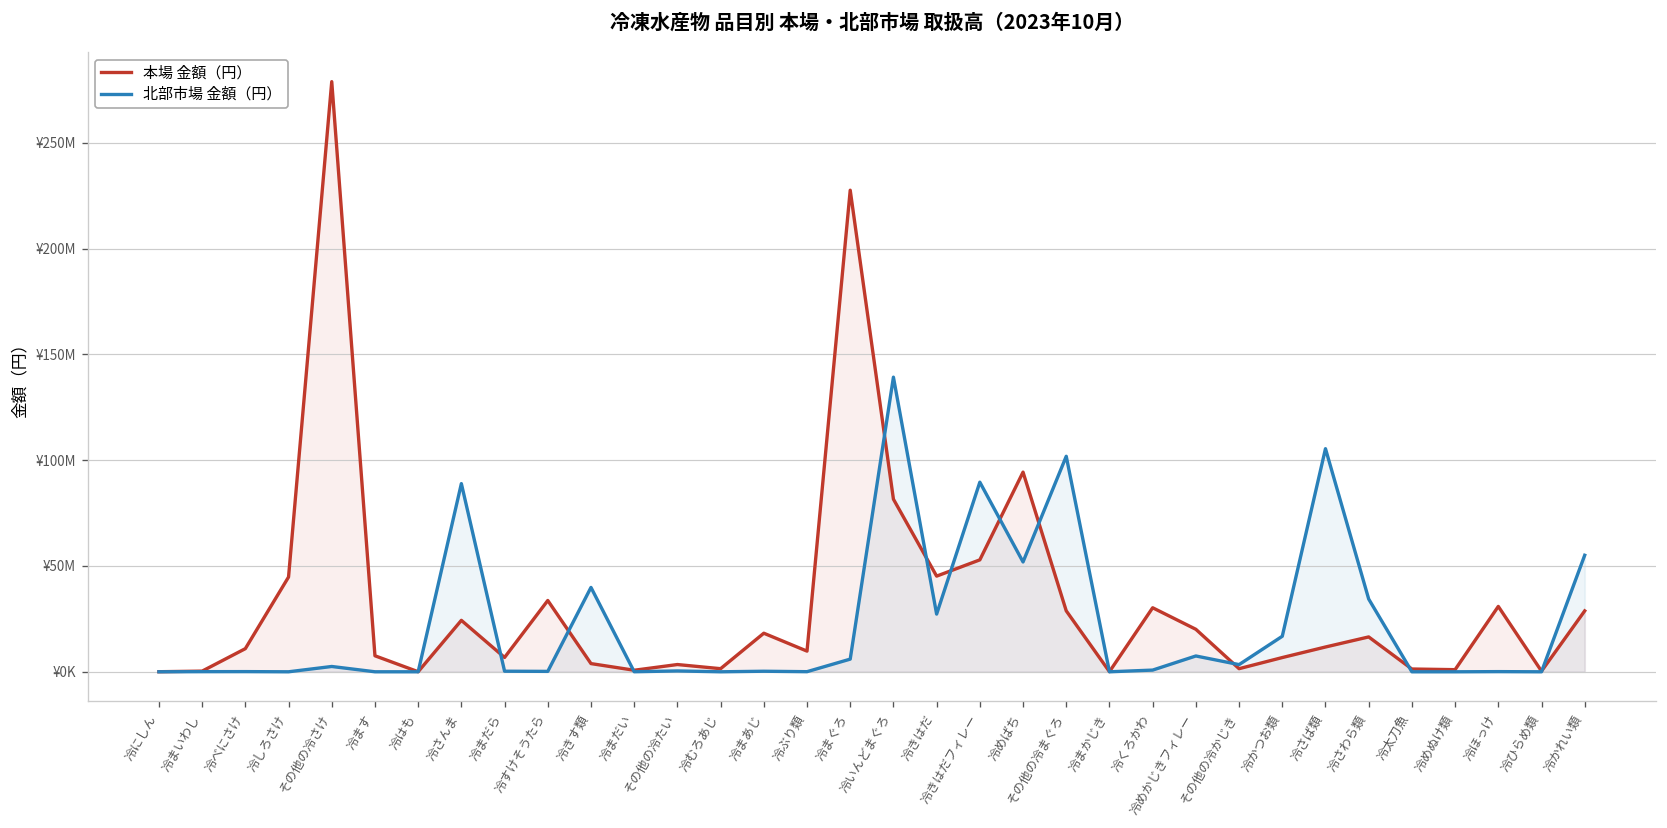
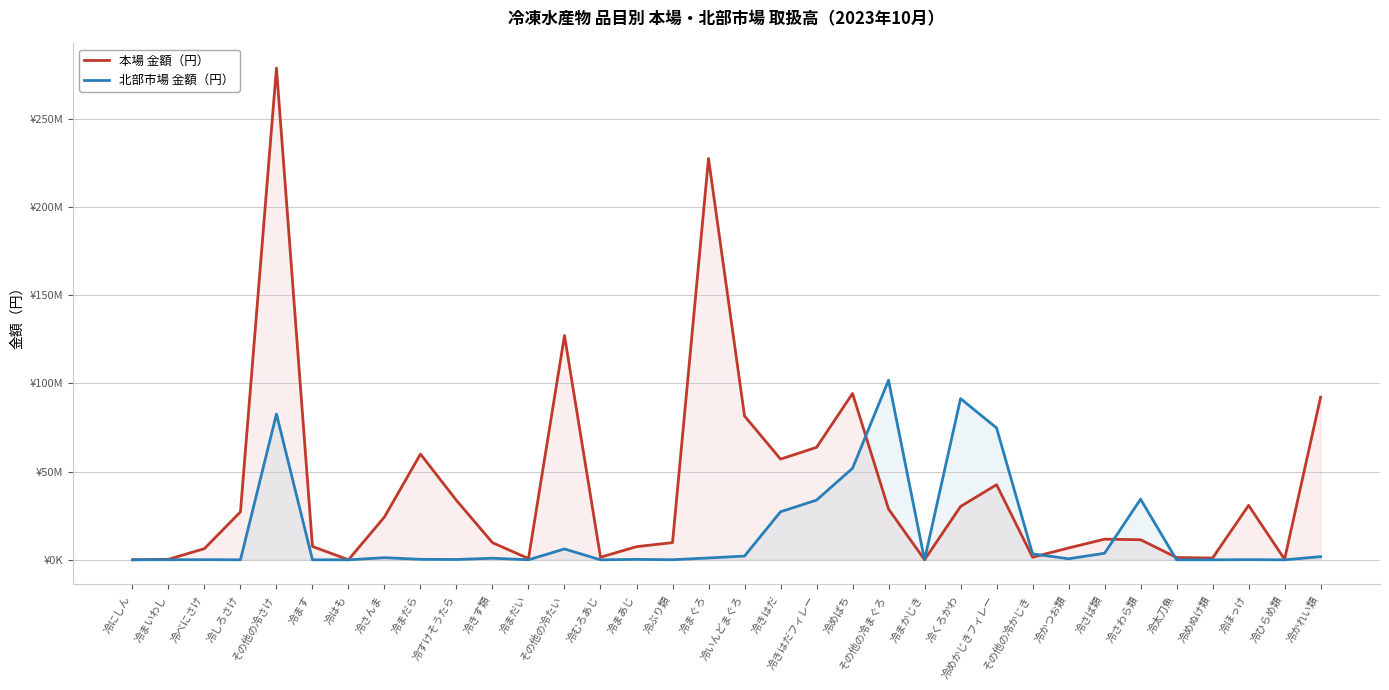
本場 金額（円）, 冷べにさけ: ¥11000000 -> ¥6000000
本場 金額（円）, 冷しろさけ: ¥45000000 -> ¥27000000
北部市場 金額（円）, その他の冷さけ: ¥3000000 -> ¥83000000
北部市場 金額（円）, 冷さんま: ¥89000000 -> ¥1000000
本場 金額（円）, 冷まだら: ¥7000000 -> ¥60000000
本場 金額（円）, 冷きす類: ¥4000000 -> ¥10000000
北部市場 金額（円）, 冷きす類: ¥40000000 -> ¥1000000
本場 金額（円）, その他の冷たい: ¥3000000 -> ¥127000000
北部市場 金額（円）, その他の冷たい: ¥0 -> ¥6000000
本場 金額（円）, 冷まあじ: ¥18000000 -> ¥7000000
北部市場 金額（円）, 冷まぐろ: ¥6000000 -> ¥1000000
北部市場 金額（円）, 冷いんどまぐろ: ¥139000000 -> ¥2000000
本場 金額（円）, 冷きはだ: ¥45000000 -> ¥57000000
本場 金額（円）, 冷きはだフィレー: ¥53000000 -> ¥64000000
北部市場 金額（円）, 冷きはだフィレー: ¥90000000 -> ¥34000000
北部市場 金額（円）, 冷くろかわ: ¥1000000 -> ¥91000000
本場 金額（円）, 冷めかじきフィレー: ¥20000000 -> ¥43000000
北部市場 金額（円）, 冷めかじきフィレー: ¥7000000 -> ¥75000000
北部市場 金額（円）, 冷かつお類: ¥17000000 -> ¥1000000
北部市場 金額（円）, 冷さば類: ¥105000000 -> ¥4000000
本場 金額（円）, 冷さわら類: ¥16000000 -> ¥11000000
本場 金額（円）, 冷かれい類: ¥29000000 -> ¥92000000
北部市場 金額（円）, 冷かれい類: ¥55000000 -> ¥2000000
